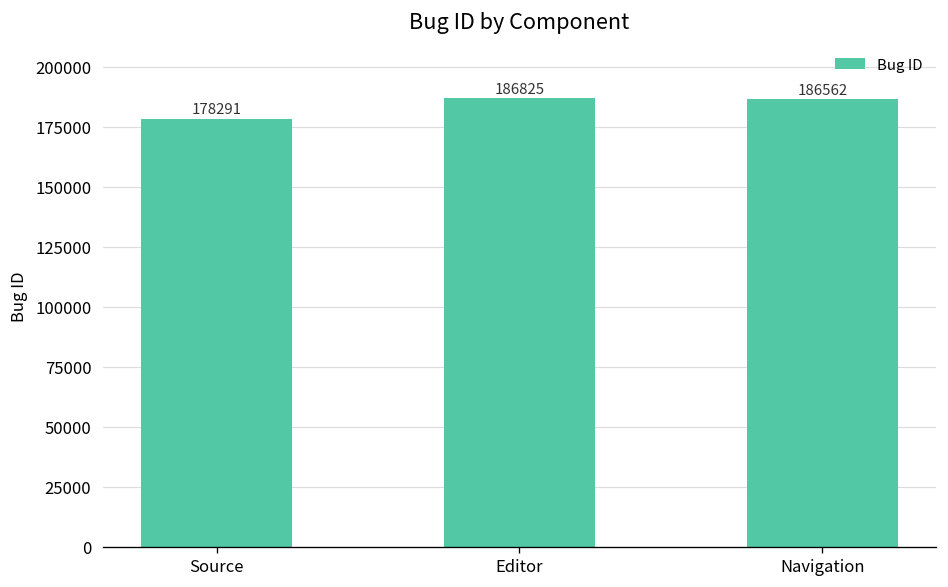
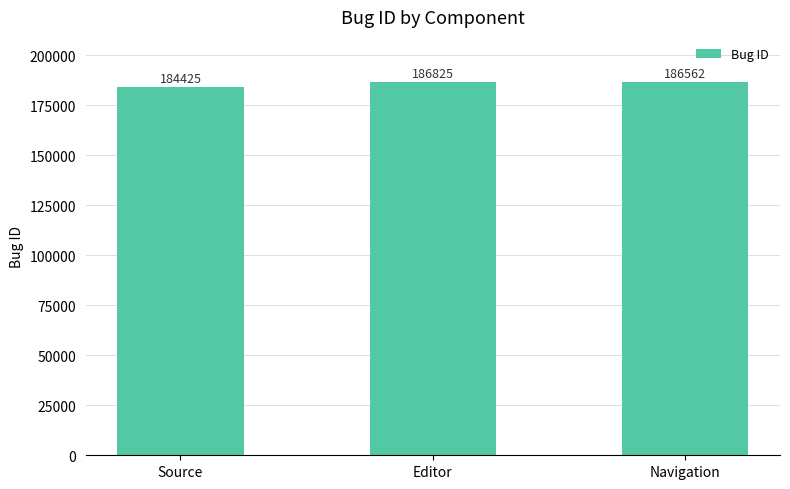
Source: 178291 -> 184425
